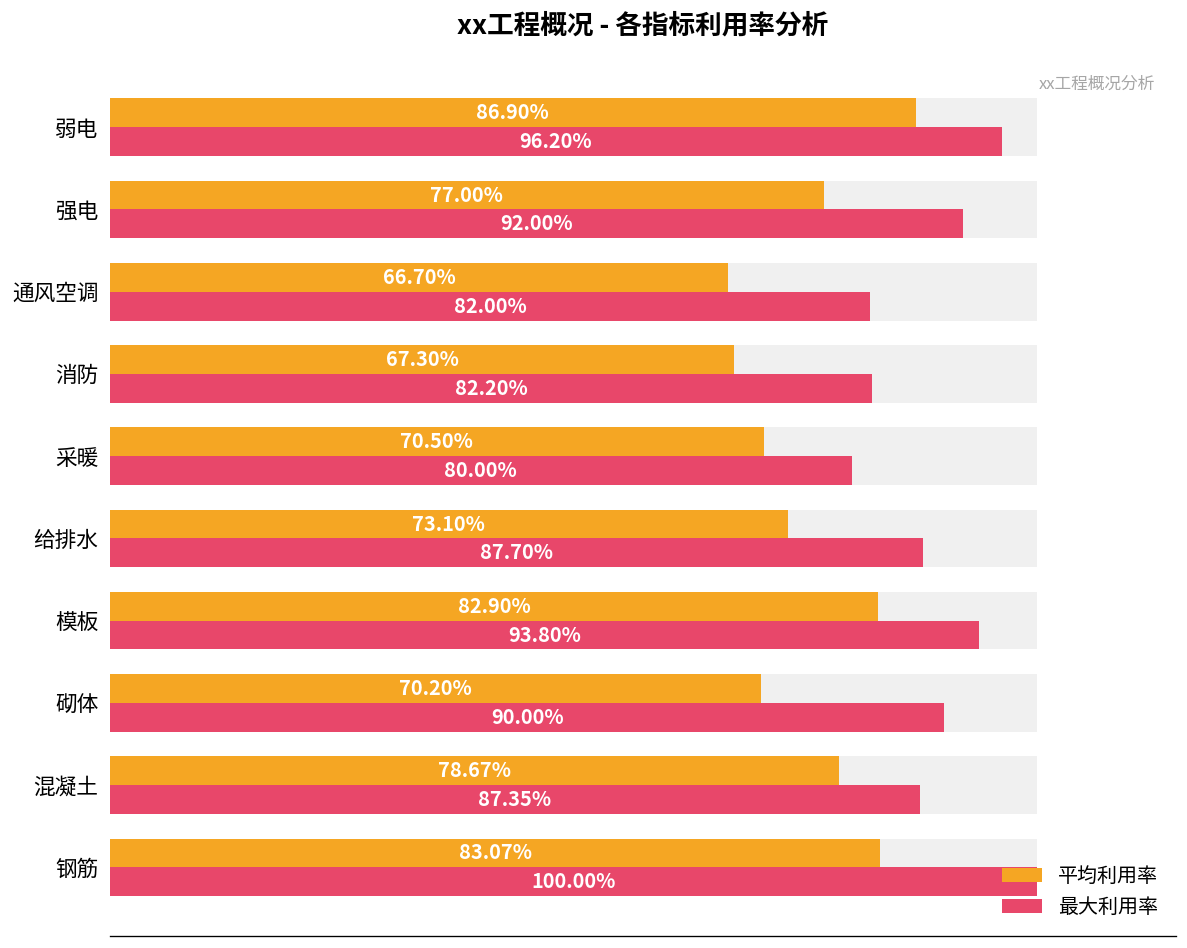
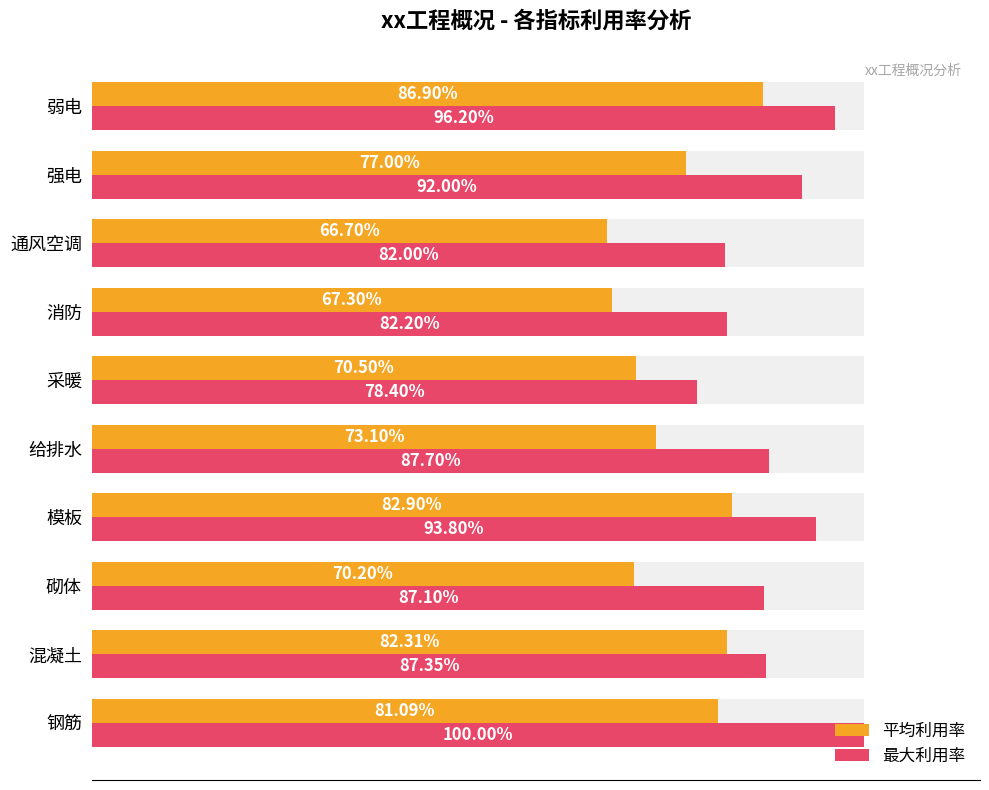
最大利用率, 采暖: 80.00% -> 78.40%
最大利用率, 砌体: 90.00% -> 87.10%
平均利用率, 混凝土: 78.67% -> 82.31%
平均利用率, 钢筋: 83.07% -> 81.09%
